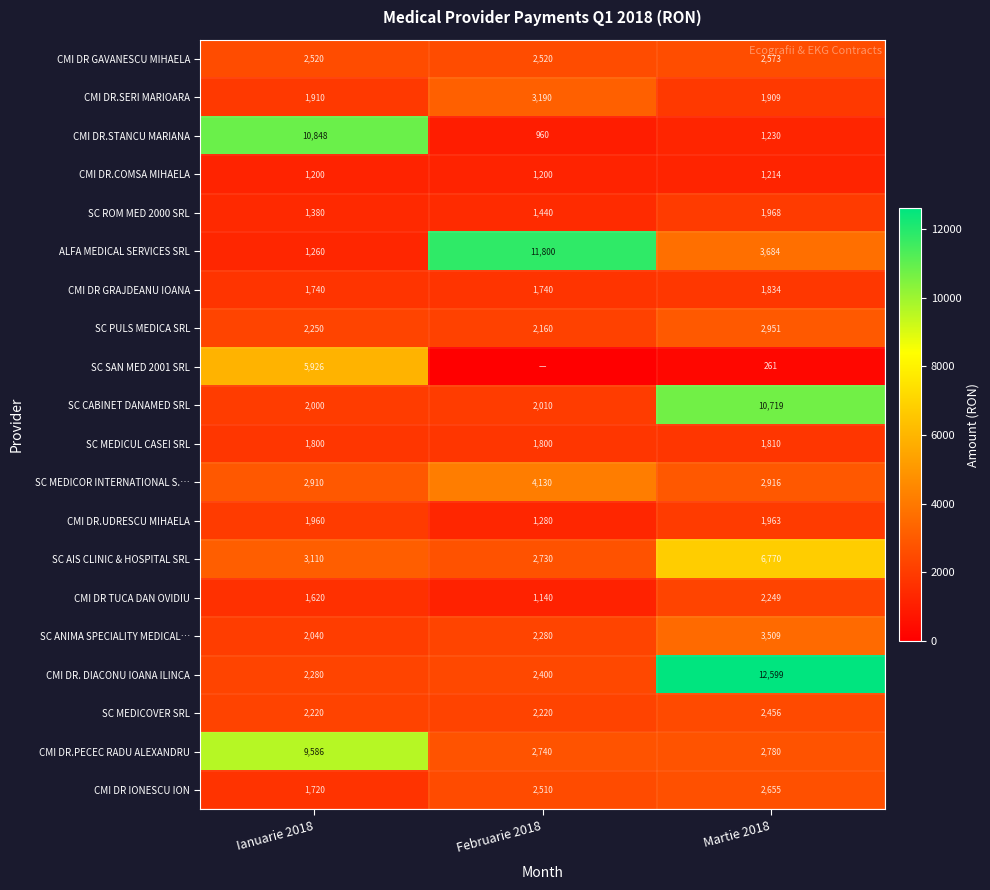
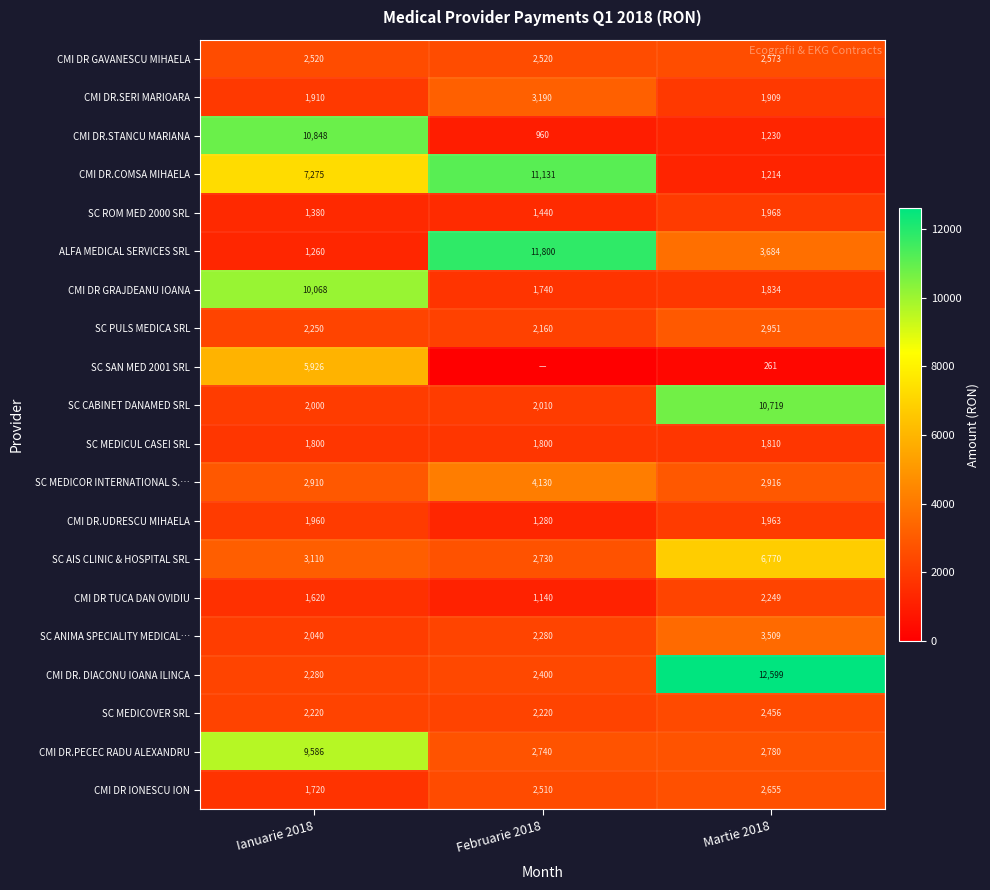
CMI DR.COMSA MIHAELA, Ianuarie 2018: 1,200 -> 7,275
CMI DR.COMSA MIHAELA, Februarie 2018: 1,200 -> 11,131
CMI DR GRAJDEANU IOANA, Ianuarie 2018: 1,740 -> 10,068
